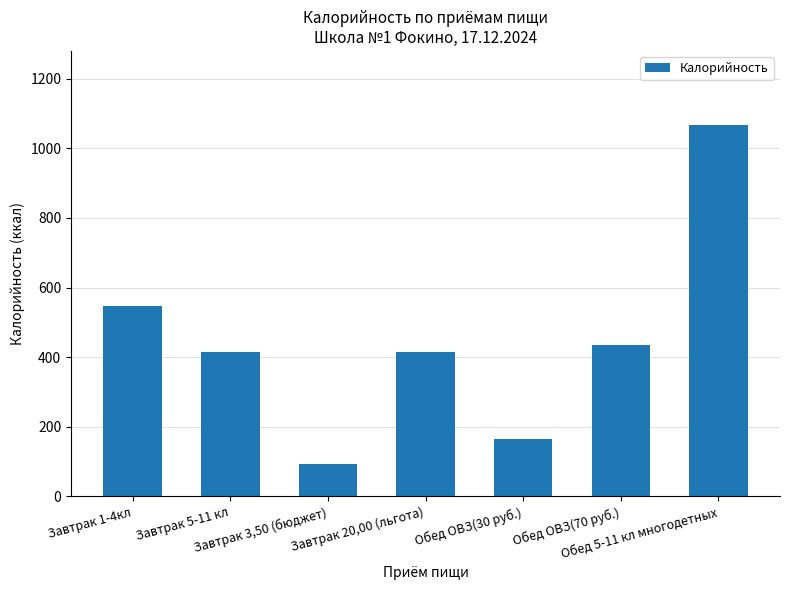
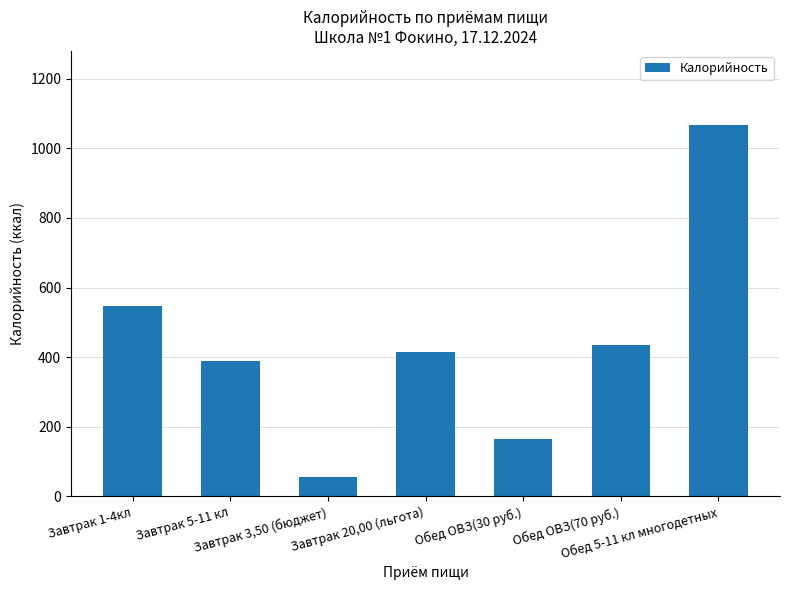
Завтрак 5-11 кл: 420 -> 390
Завтрак 3,50 (бюджет): 90 -> 60
